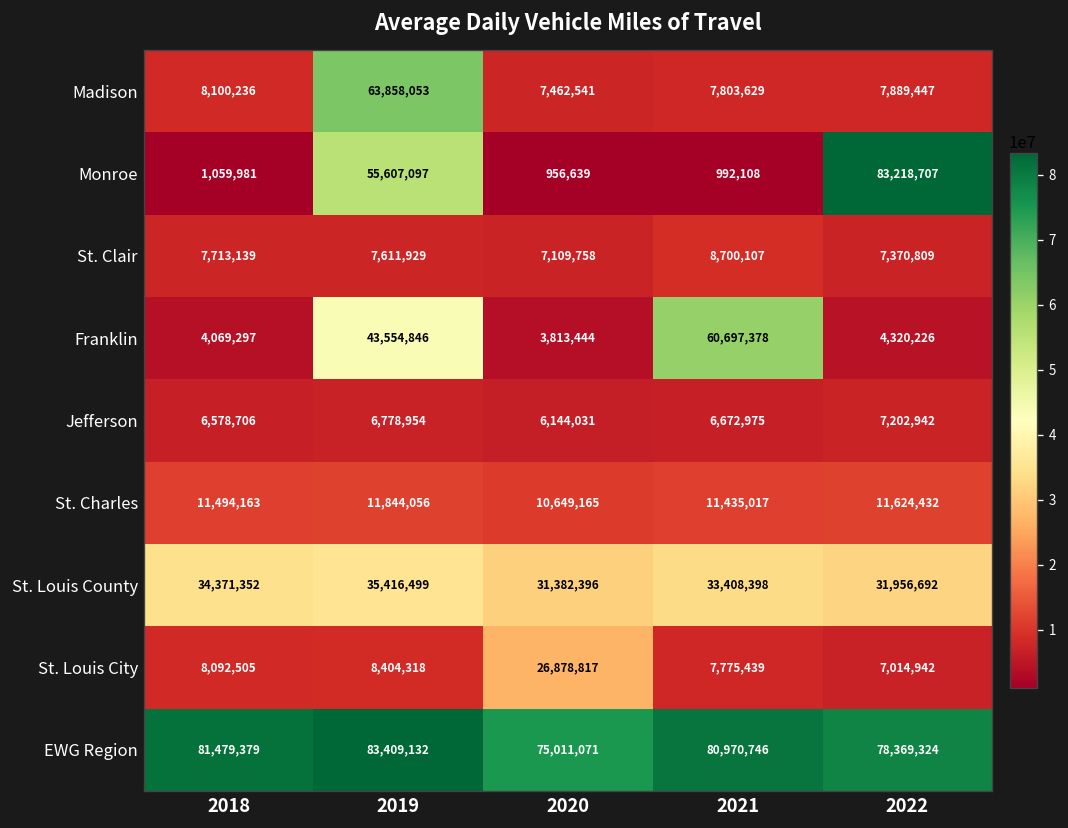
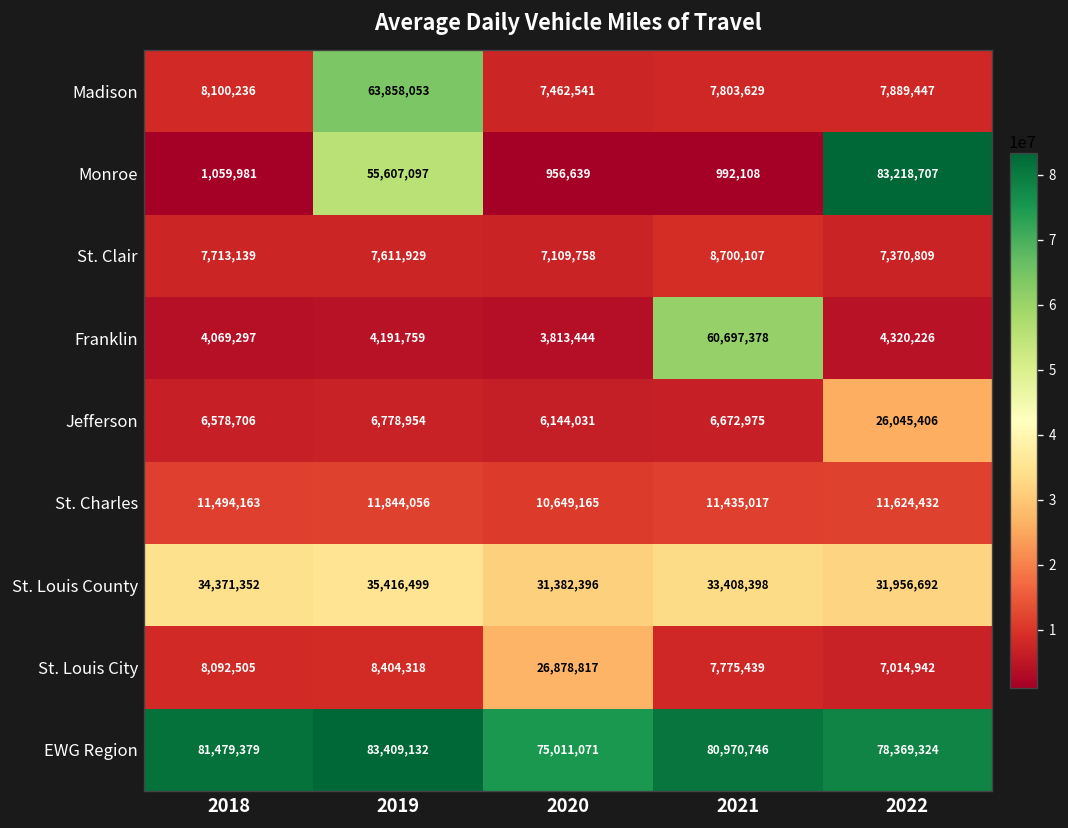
Franklin, 2019: 43,554,846 -> 4,191,759
Jefferson, 2022: 7,202,942 -> 26,045,406
